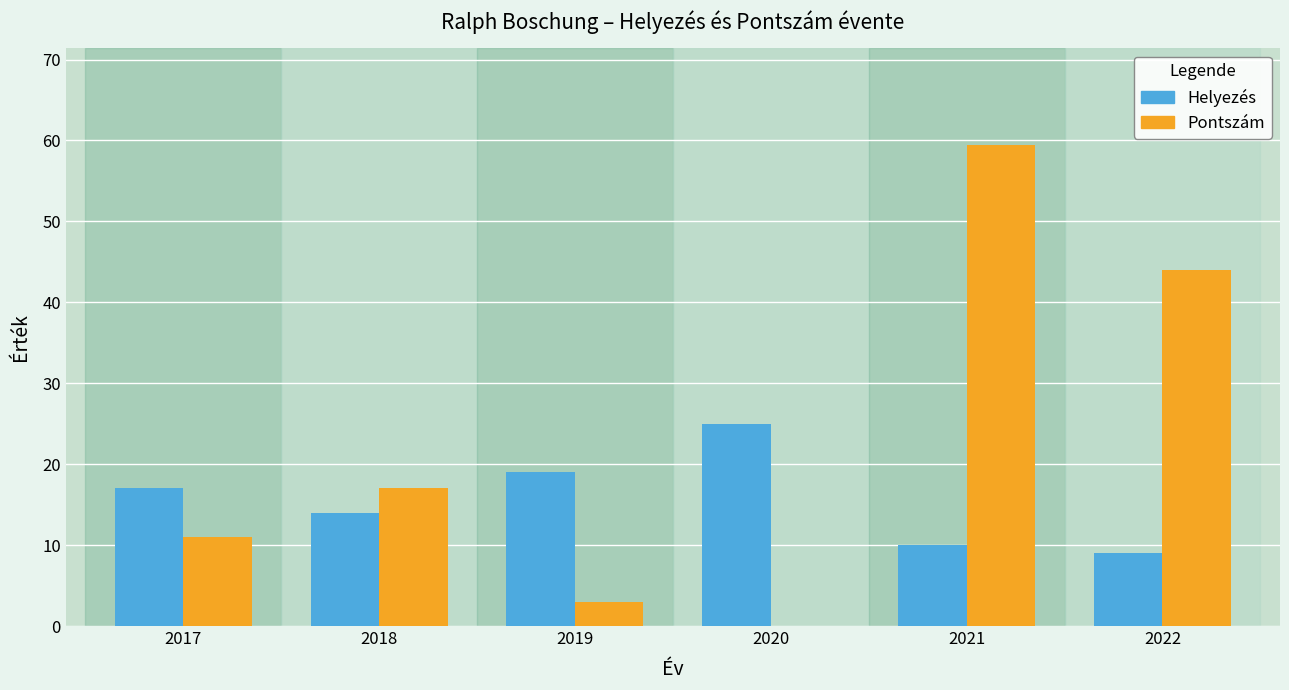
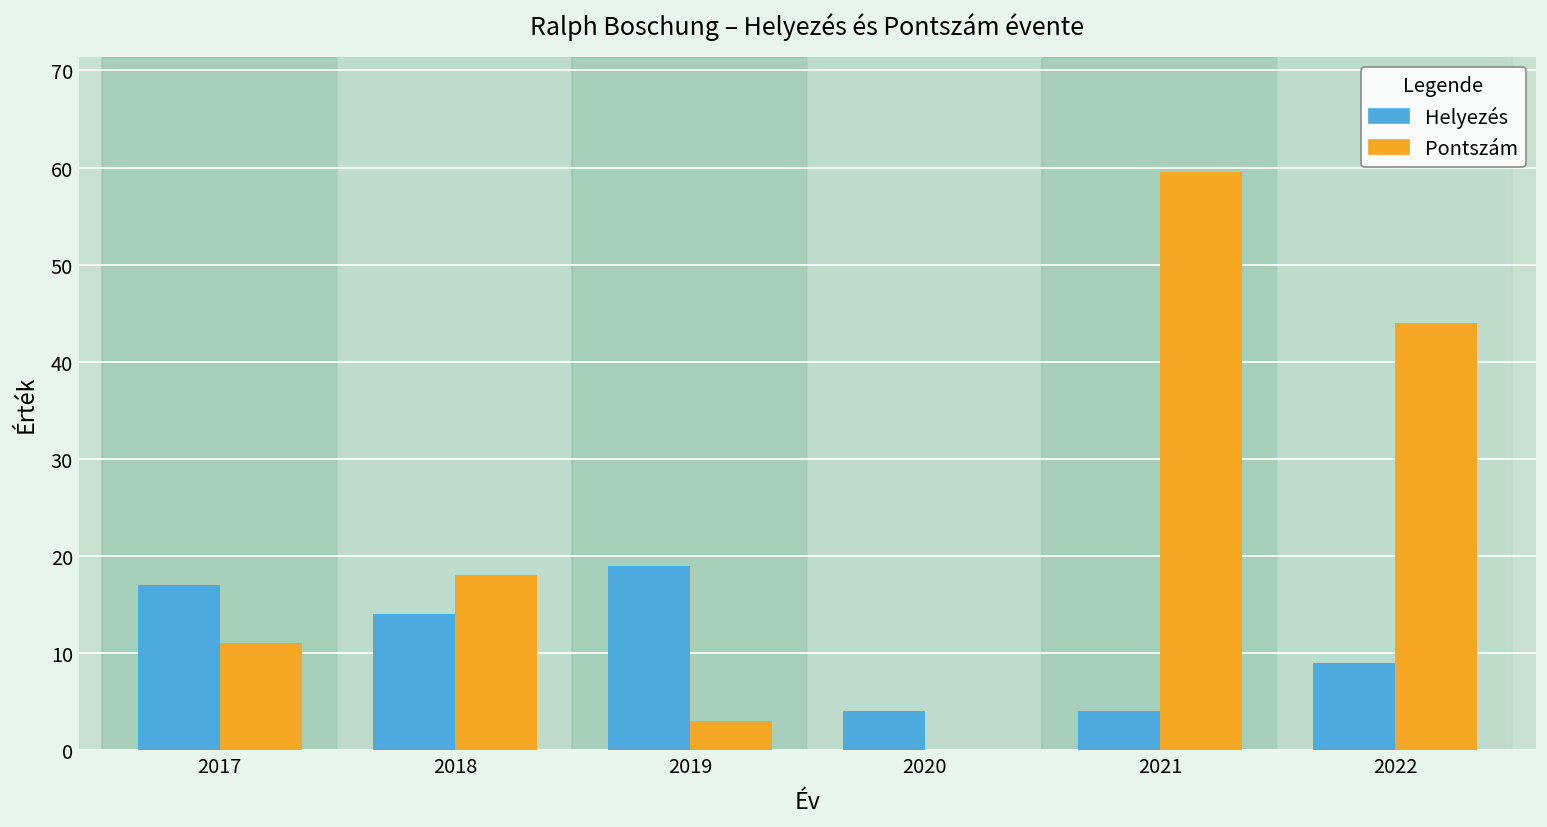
Pontszám, 2018: 17 -> 18
Helyezés, 2020: 25 -> 4
Helyezés, 2021: 10 -> 4
